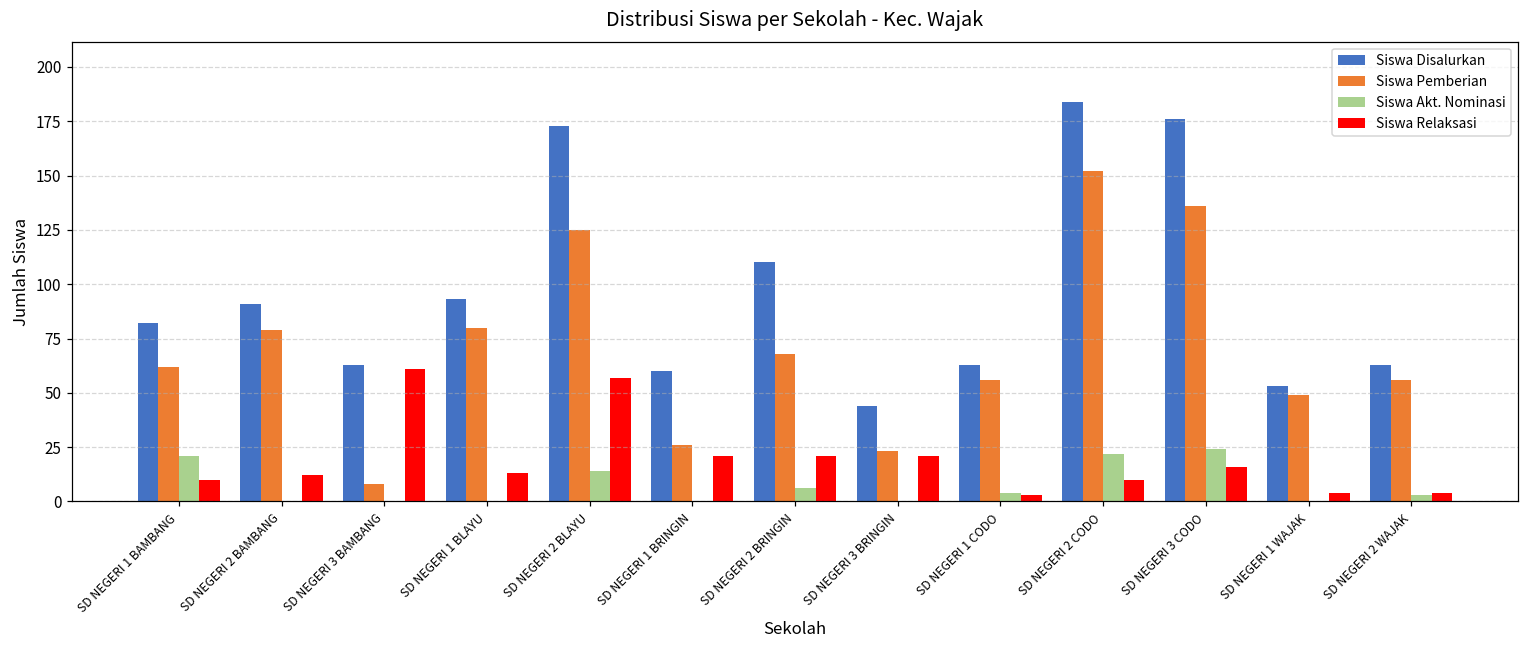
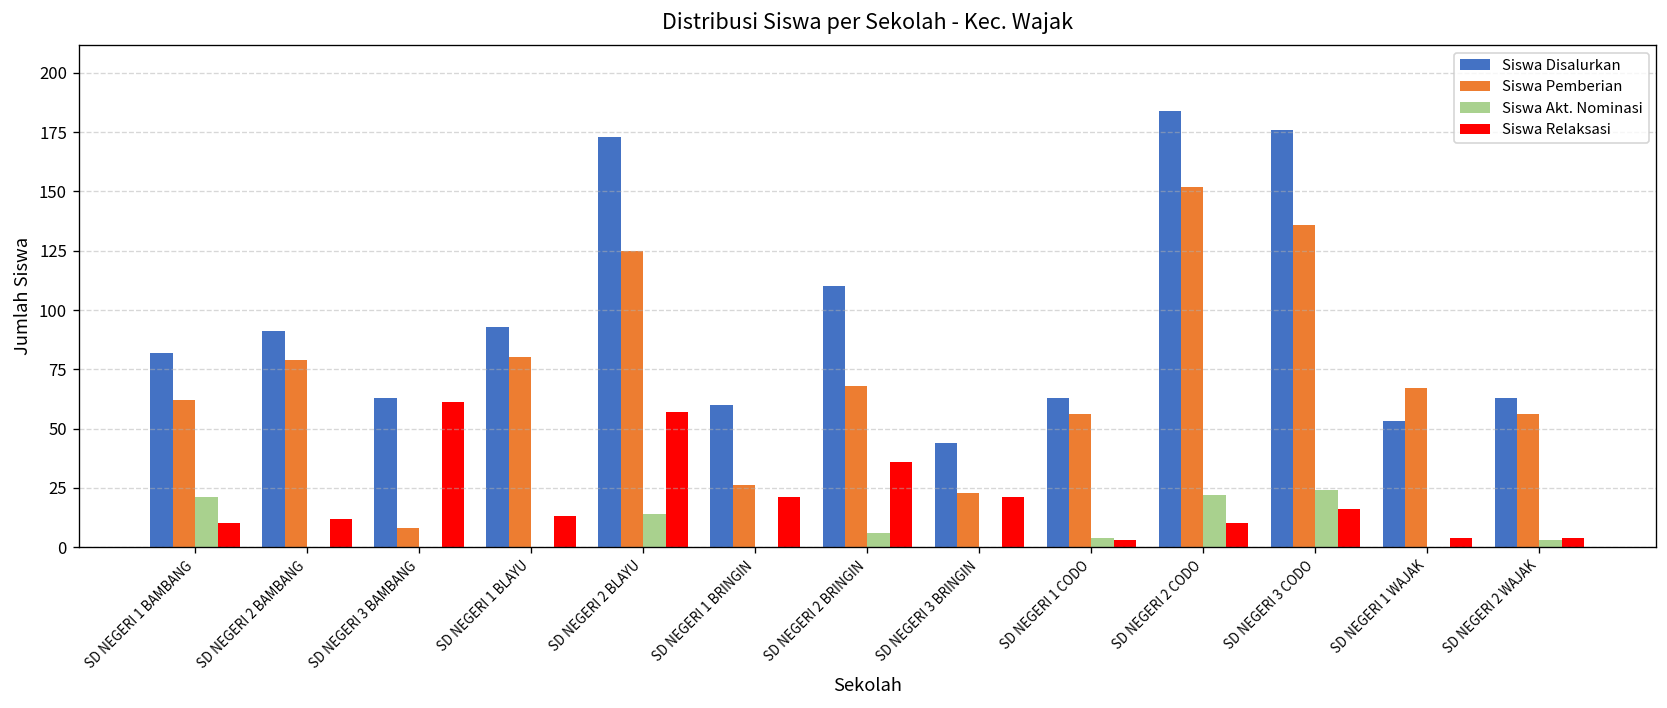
Siswa Relaksasi, SD NEGERI 2 BRINGIN: 21 -> 36
Siswa Pemberian, SD NEGERI 1 WAJAK: 49 -> 67
